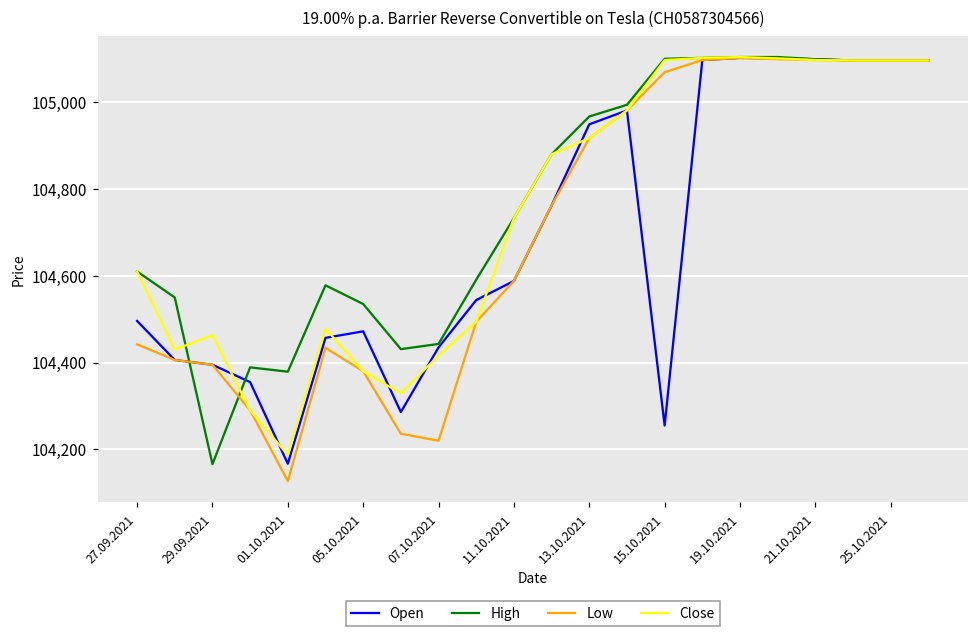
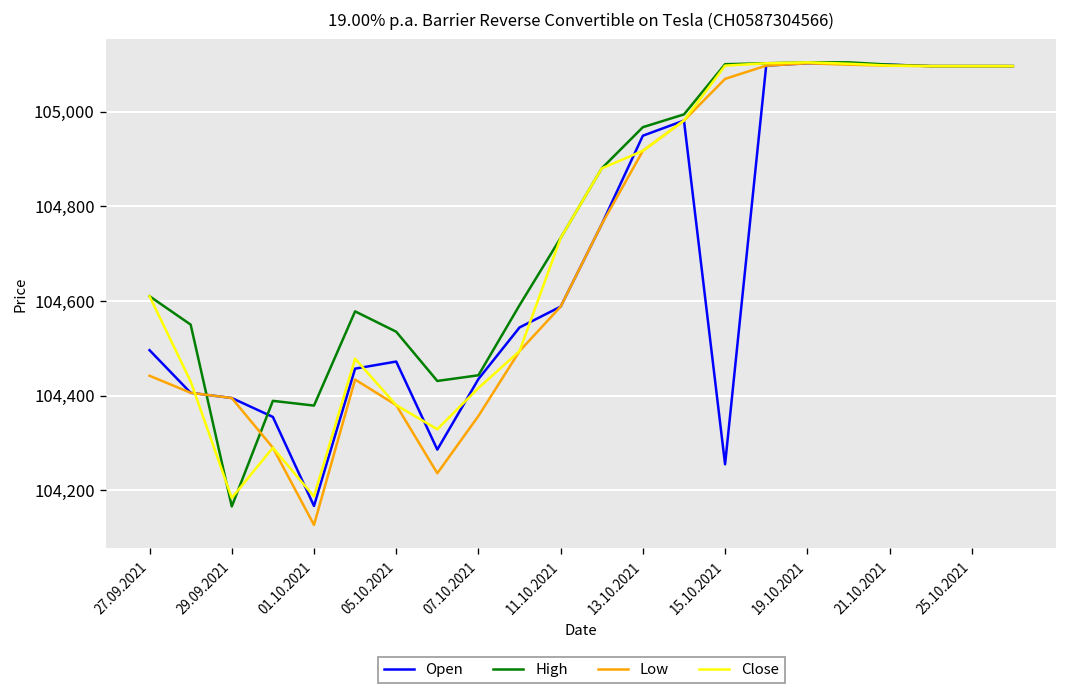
Close, 29.09.2021: 104,460 -> 104,180
Low, 07.10.2021: 104,220 -> 104,360
